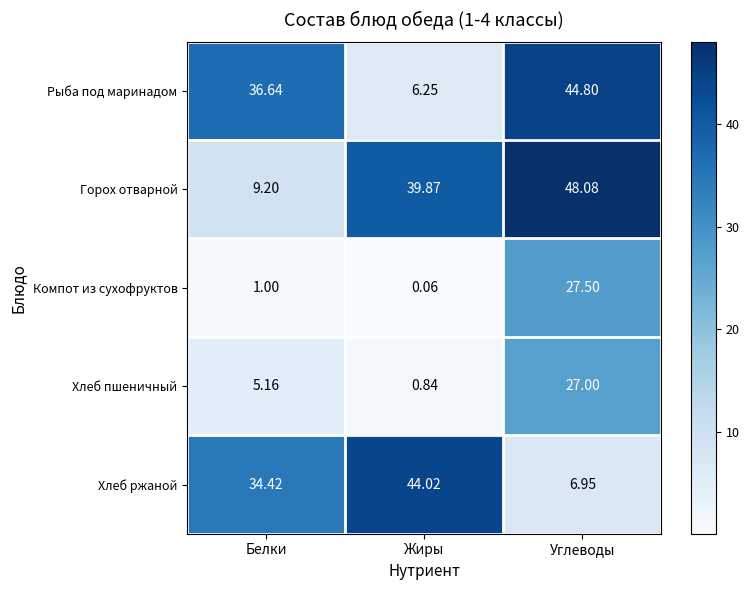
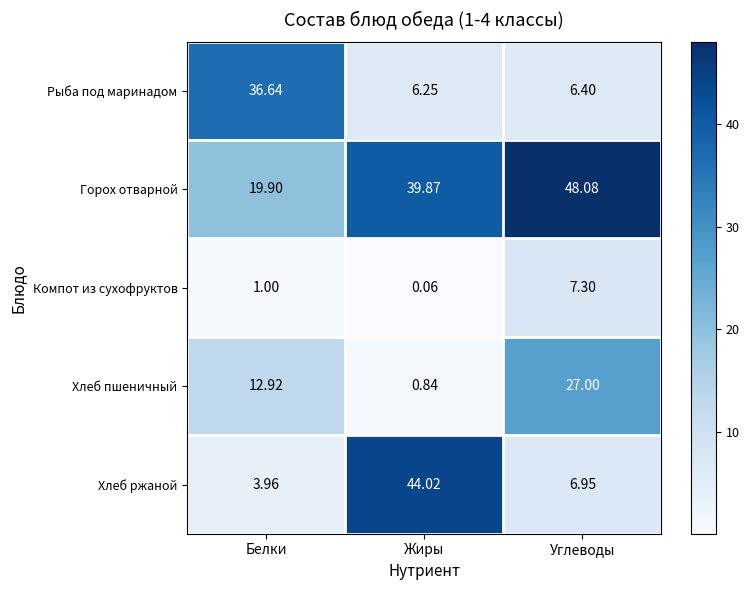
Рыба под маринадом, Углеводы: 44.80 -> 6.40
Горох отварной, Белки: 9.20 -> 19.90
Компот из сухофруктов, Углеводы: 27.50 -> 7.30
Хлеб пшеничный, Белки: 5.16 -> 12.92
Хлеб ржаной, Белки: 34.42 -> 3.96
